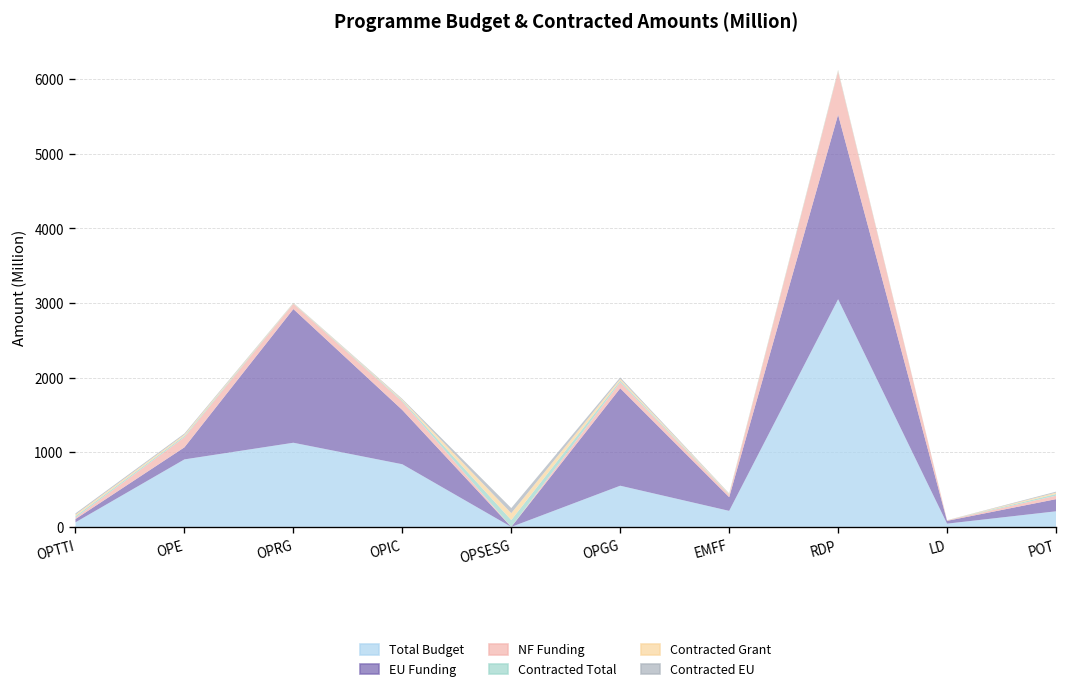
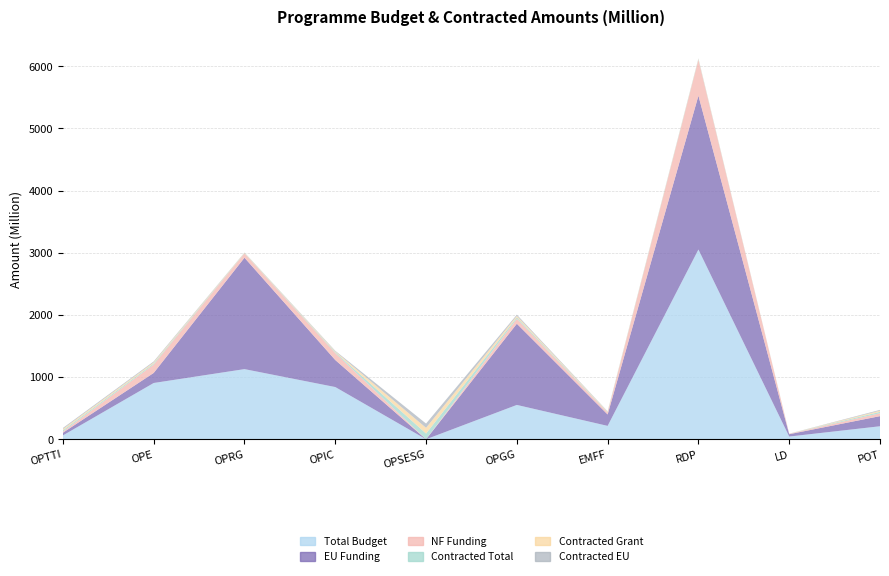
EU Funding, OPIC: 700 -> 400
